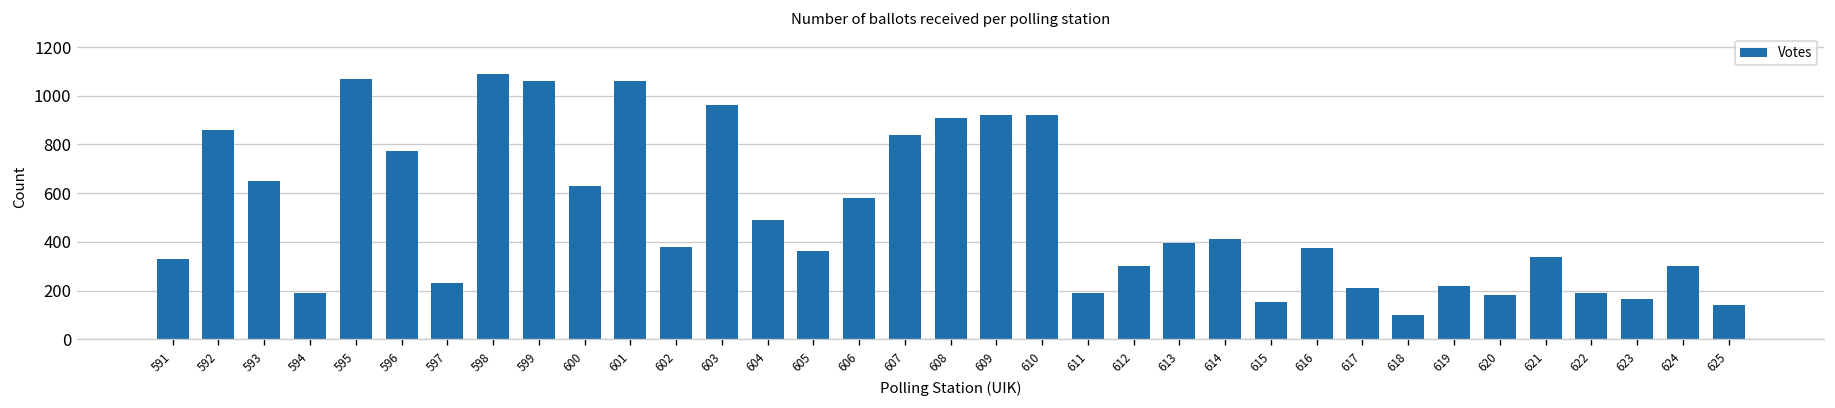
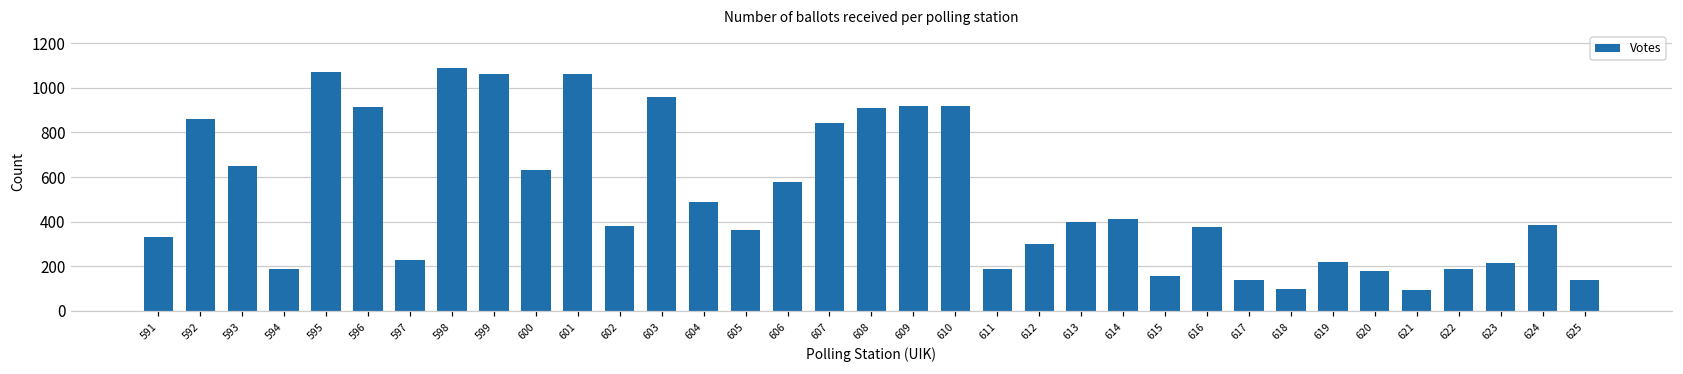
596: 780 -> 910
617: 210 -> 140
621: 340 -> 100
623: 160 -> 220
624: 300 -> 390
